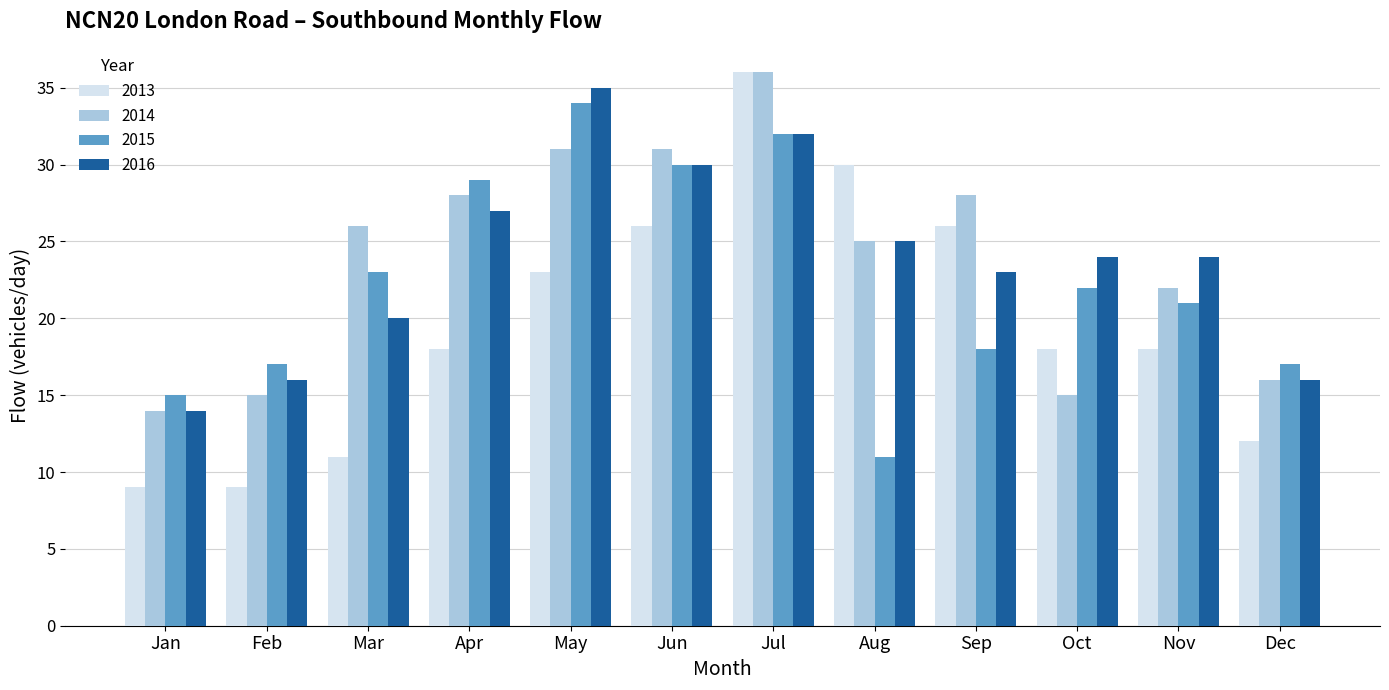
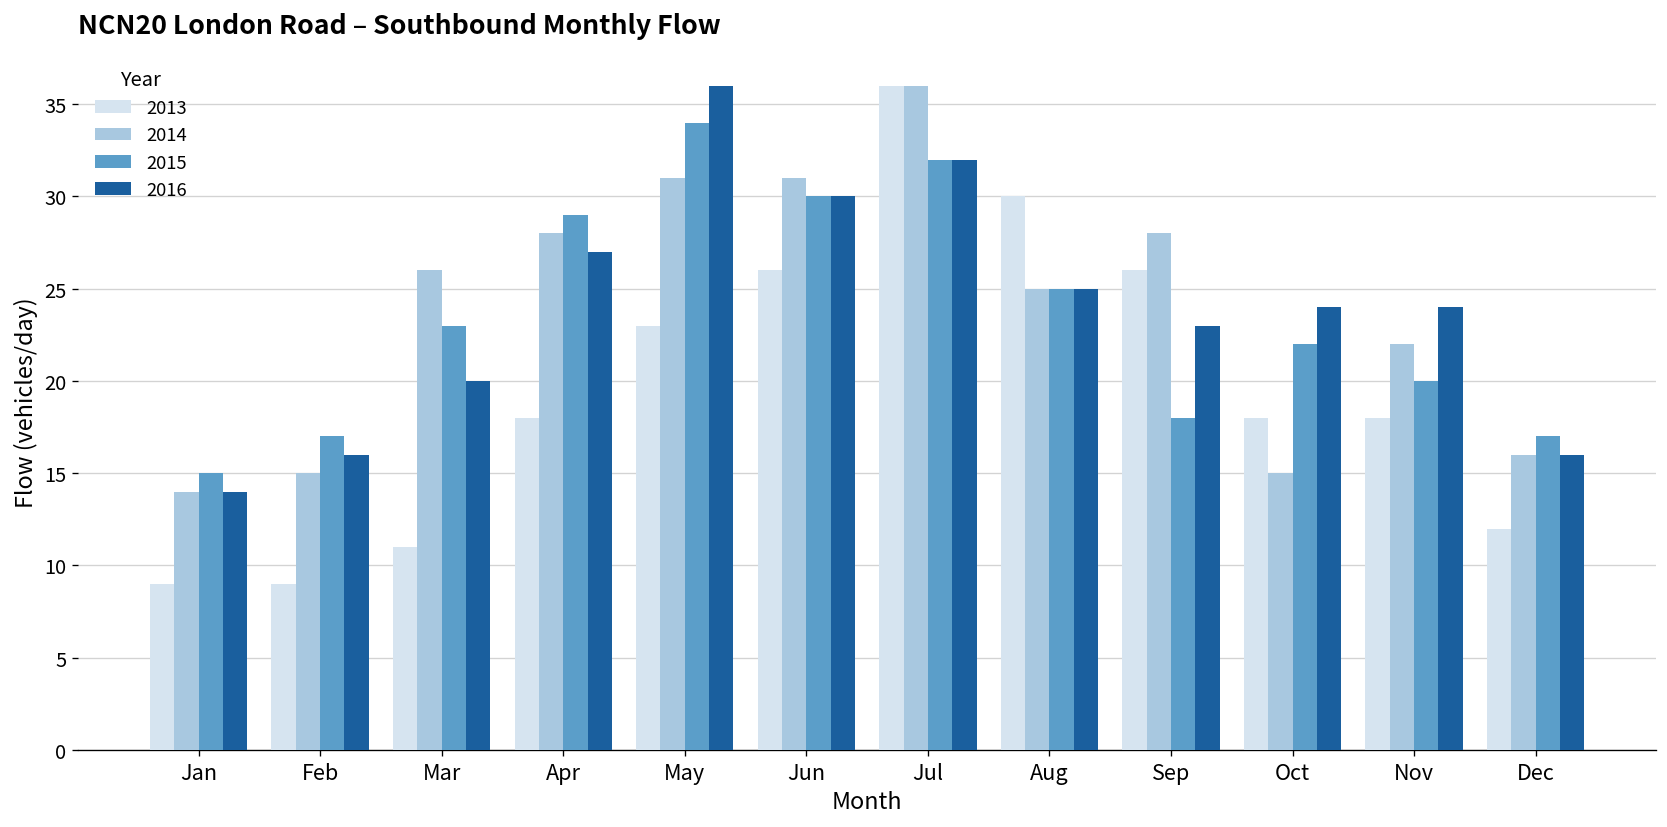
2016, May: 35 -> 36
2015, Aug: 11 -> 25
2015, Nov: 21 -> 20
